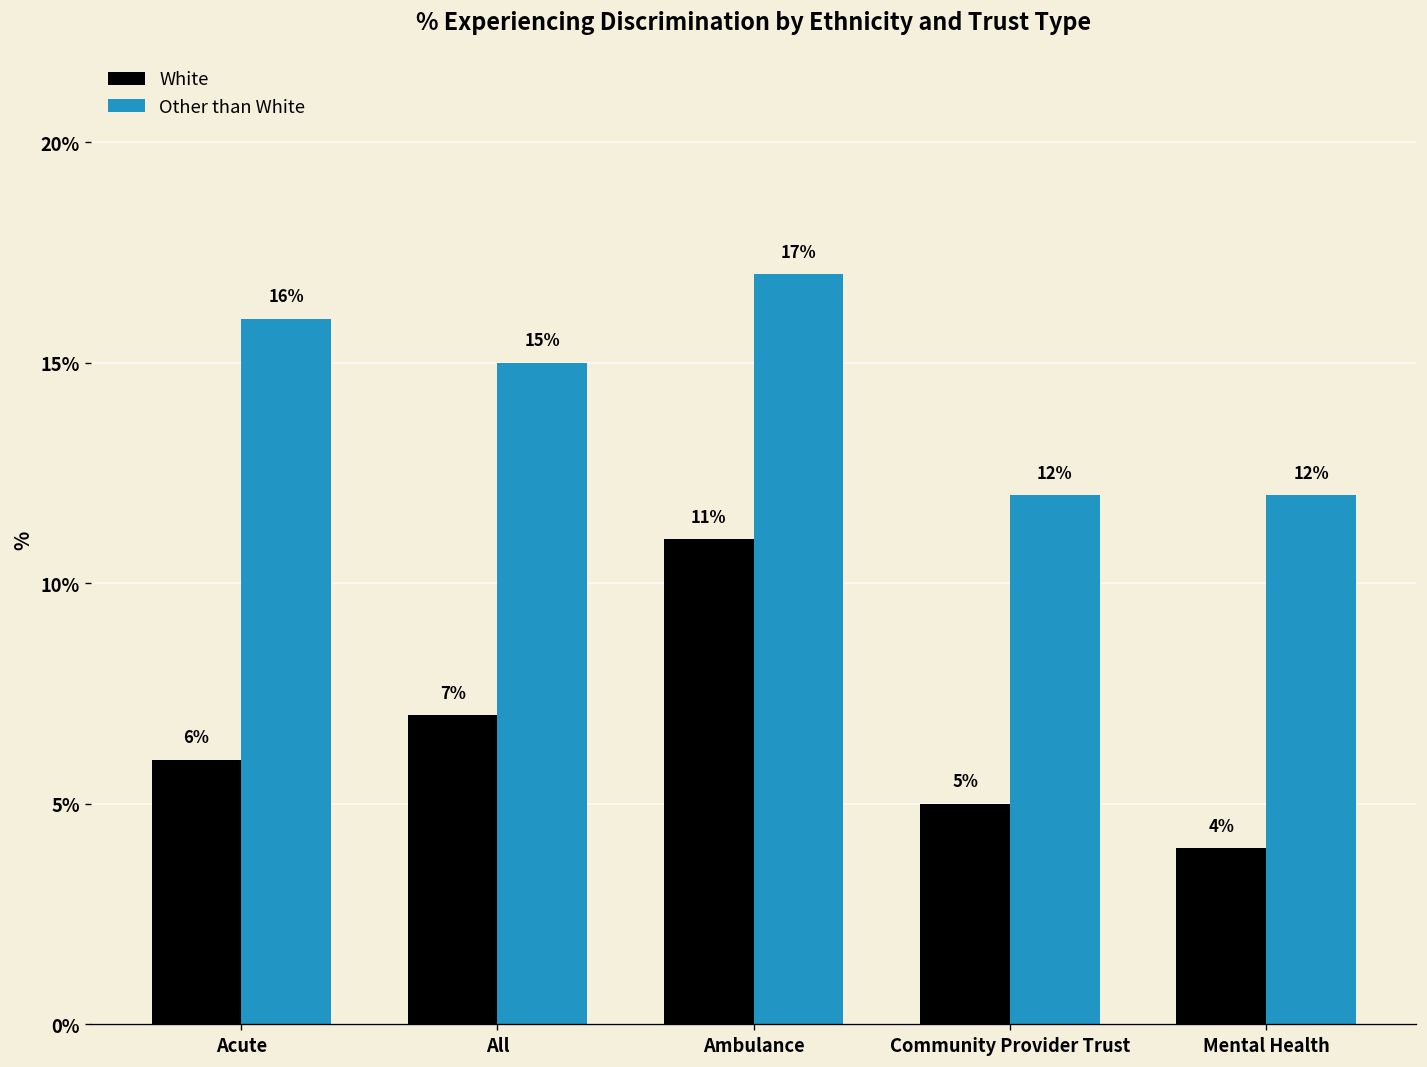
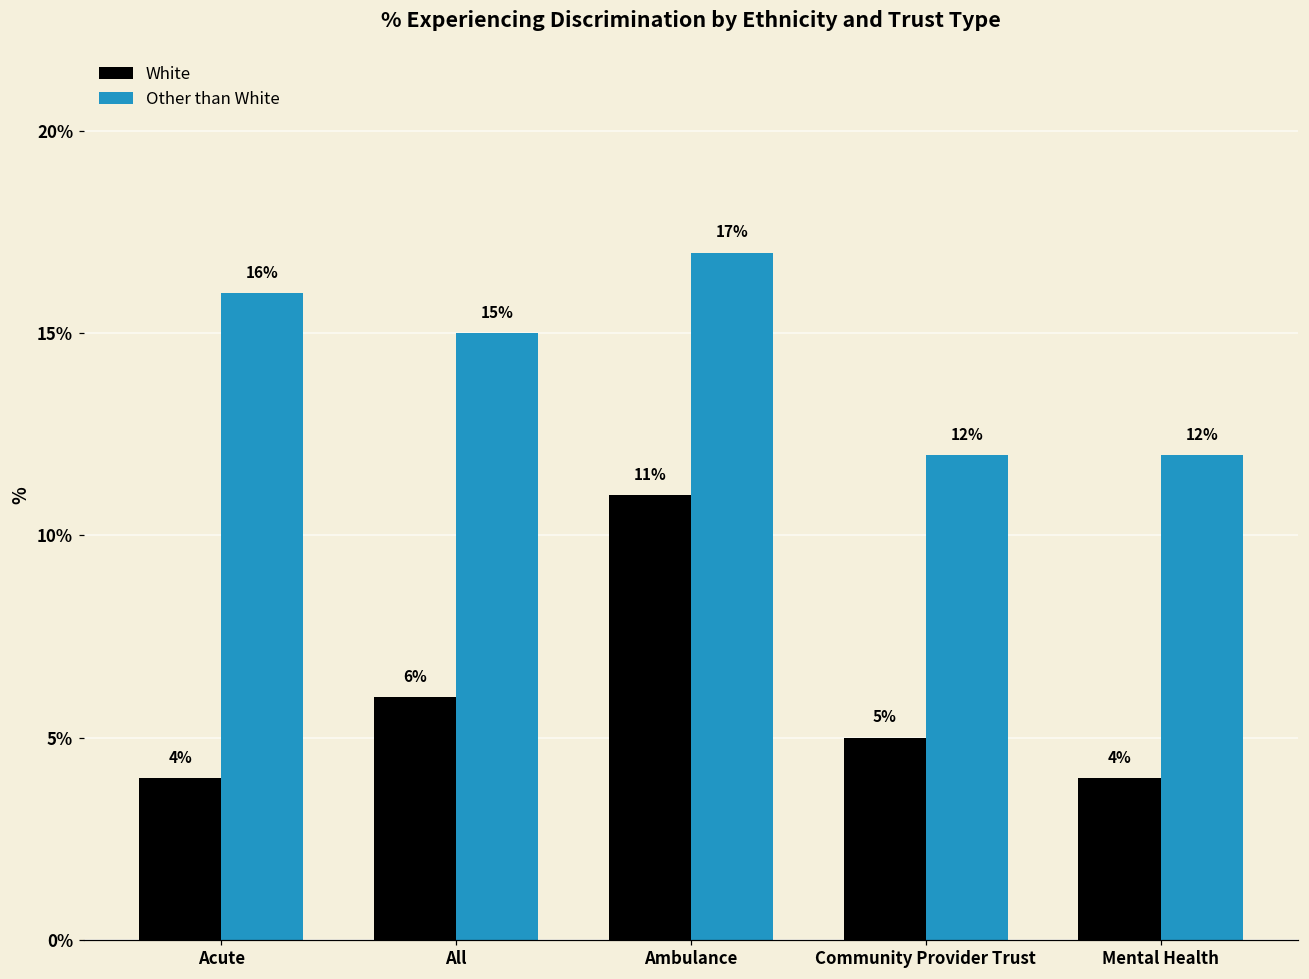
White, Acute: 6% -> 4%
White, All: 7% -> 6%
